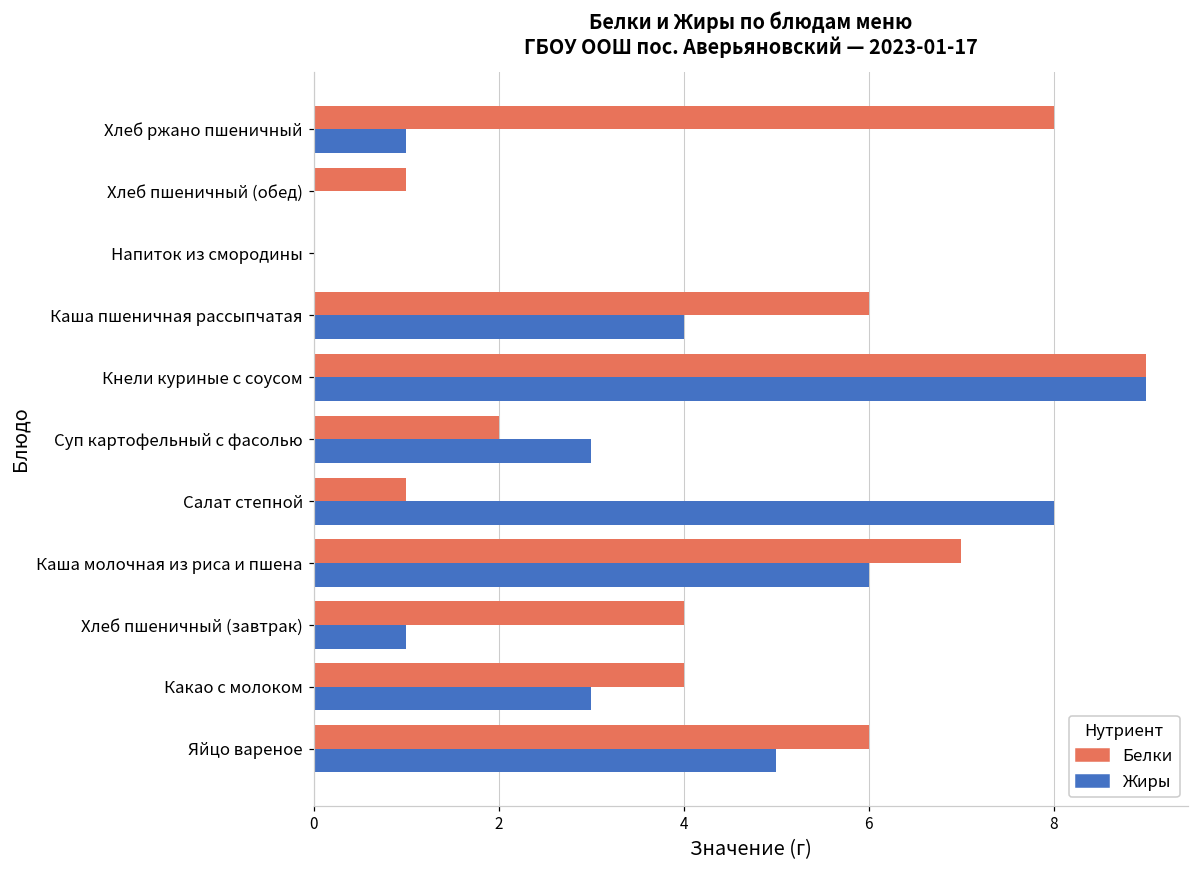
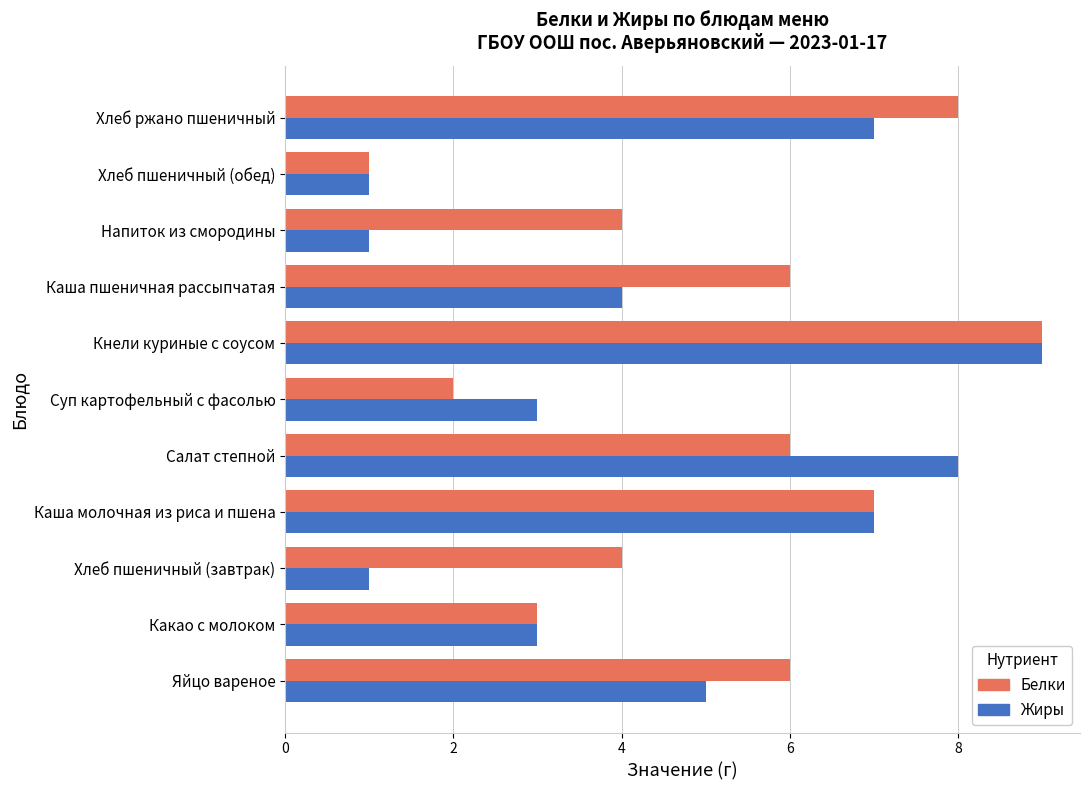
Жиры, Хлеб ржано пшеничный: 1 -> 7
Жиры, Хлеб пшеничный (обед): 0 -> 1
Белки, Напиток из смородины: 0 -> 4
Жиры, Напиток из смородины: 0 -> 1
Белки, Салат степной: 1 -> 6
Жиры, Каша молочная из риса и пшена: 6 -> 7
Белки, Какао с молоком: 4 -> 3
